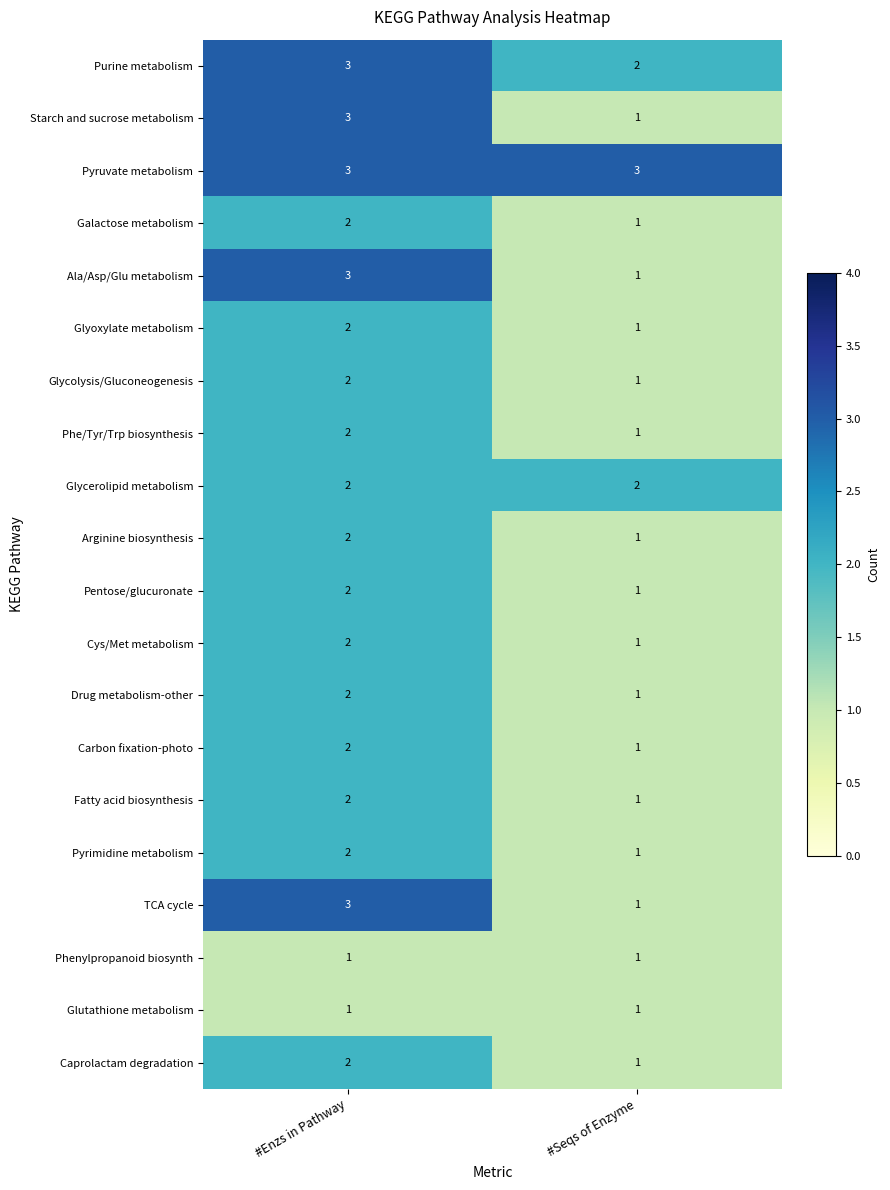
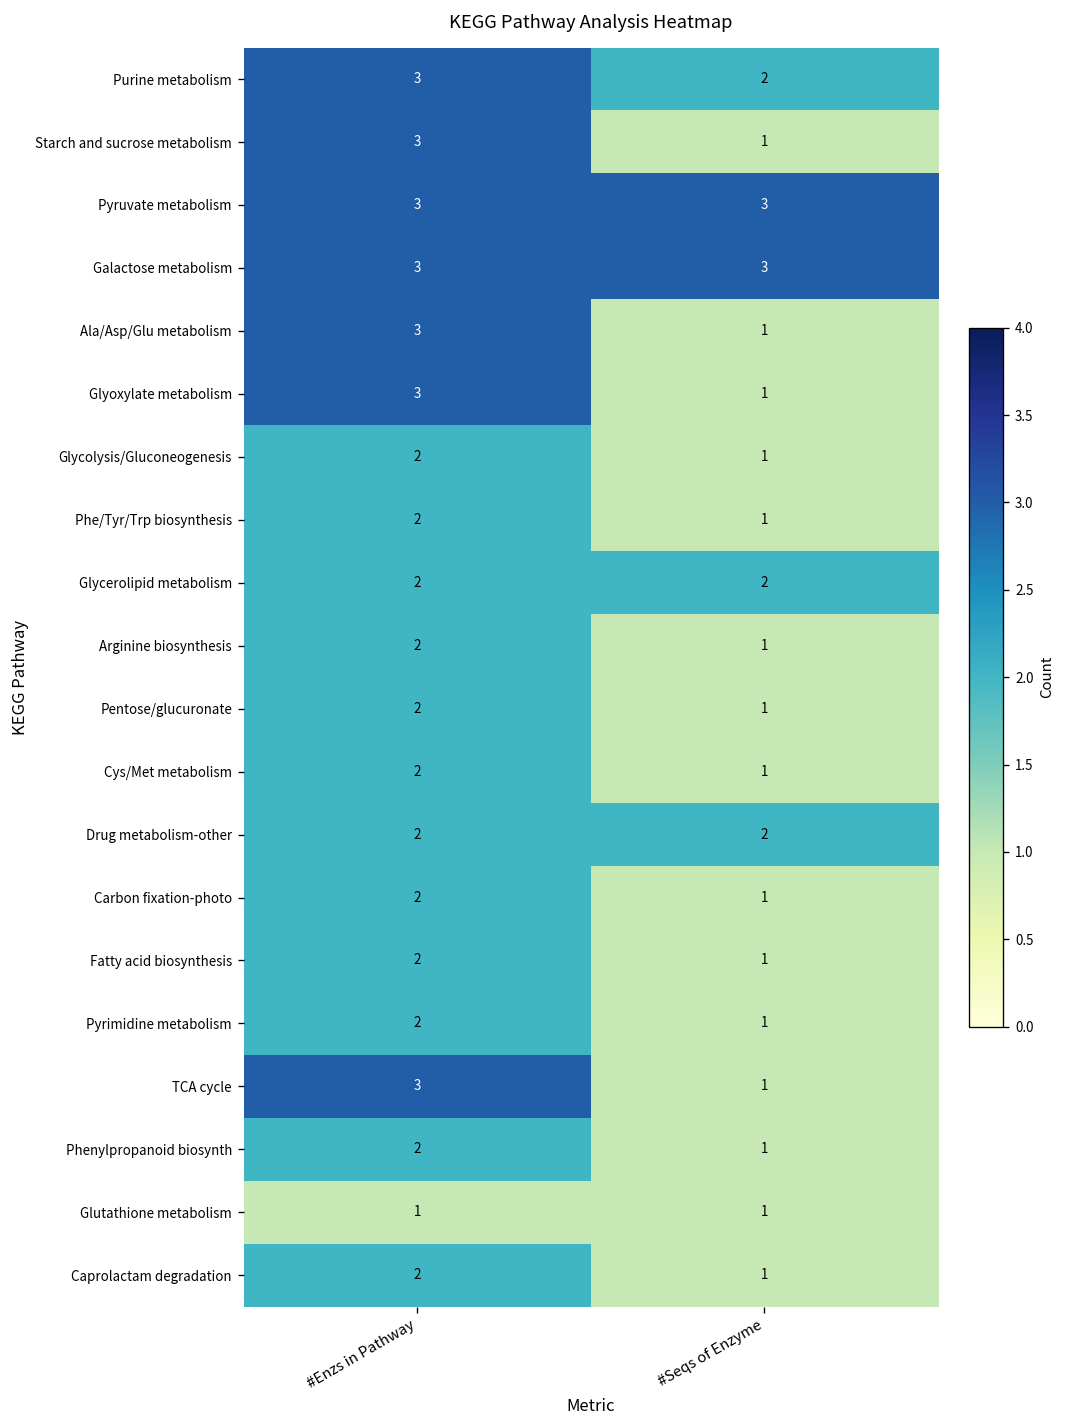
Galactose metabolism, #Enzs in Pathway: 2 -> 3
Galactose metabolism, #Seqs of Enzyme: 1 -> 3
Glyoxylate metabolism, #Enzs in Pathway: 2 -> 3
Drug metabolism-other, #Seqs of Enzyme: 1 -> 2
Phenylpropanoid biosynth, #Enzs in Pathway: 1 -> 2
